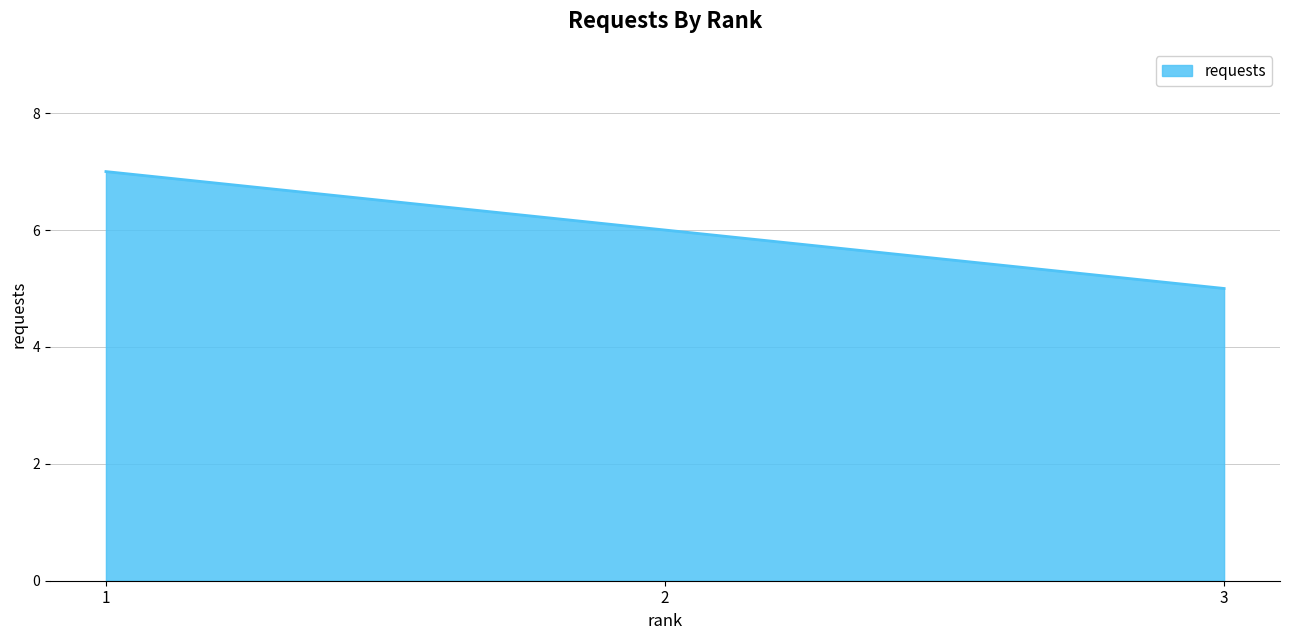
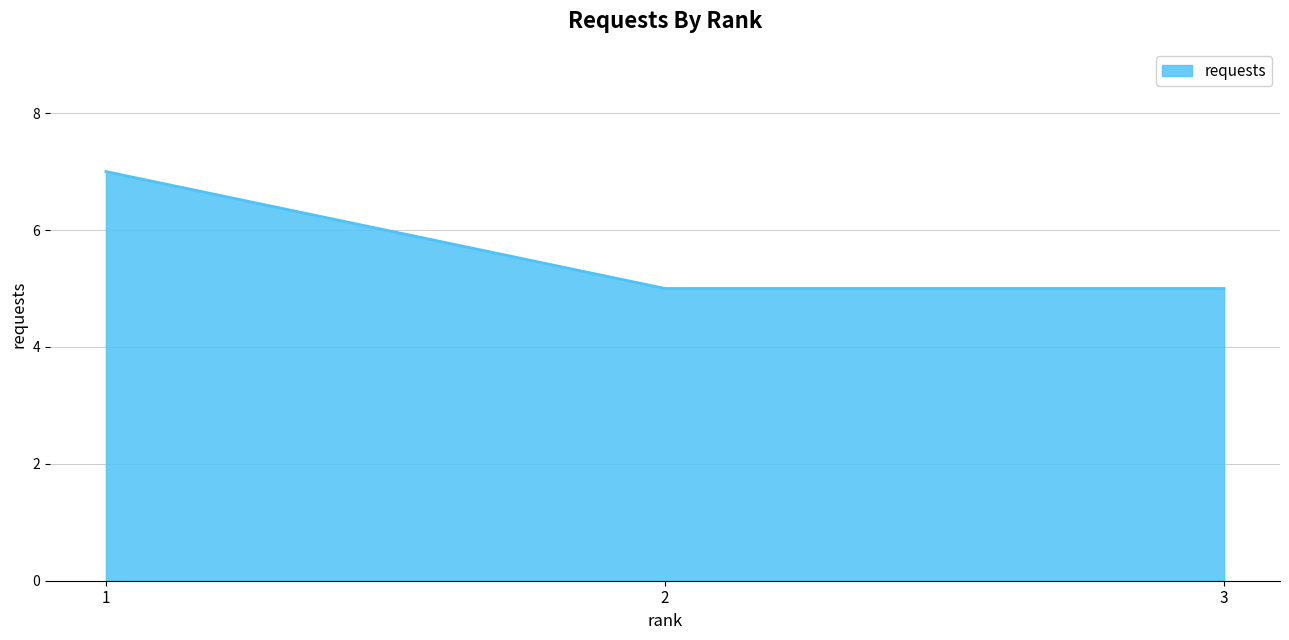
2: 6 -> 5
